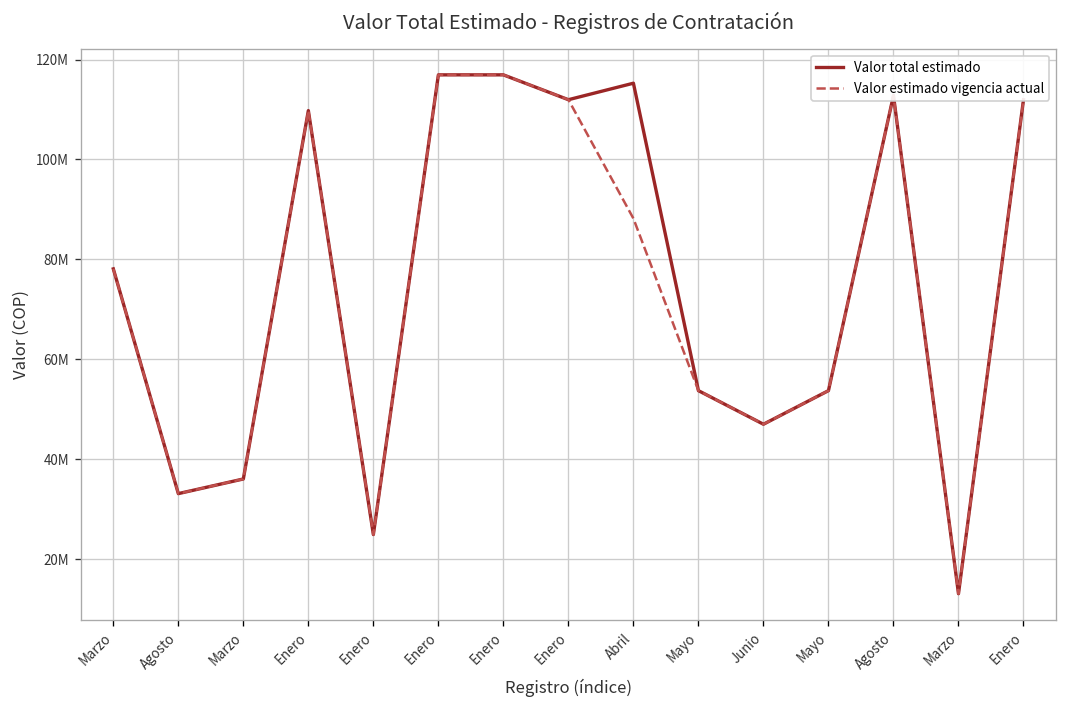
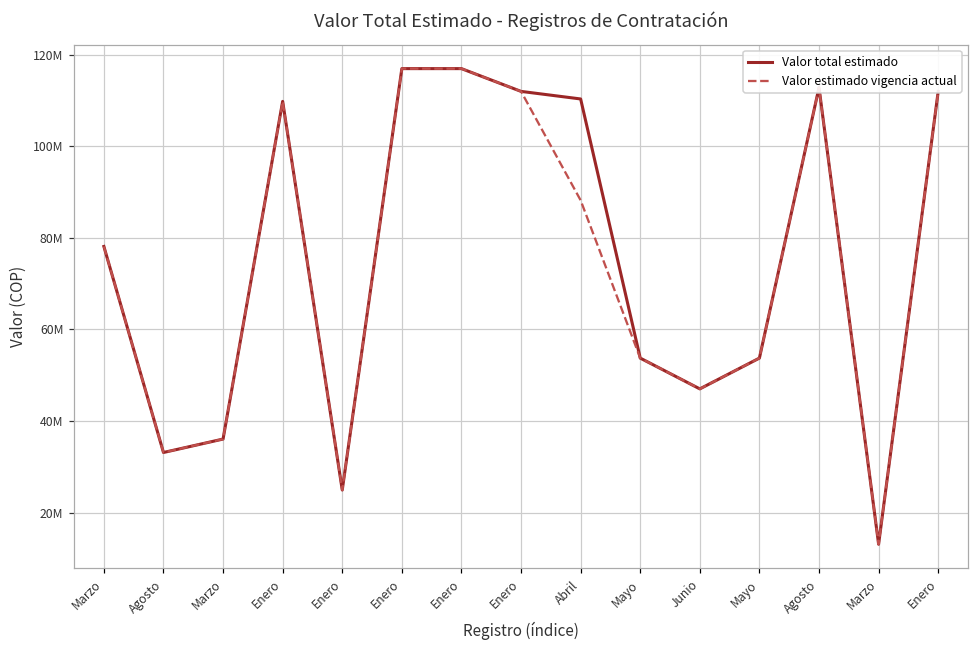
Valor total estimado, Abril: 115000000 -> 110000000
